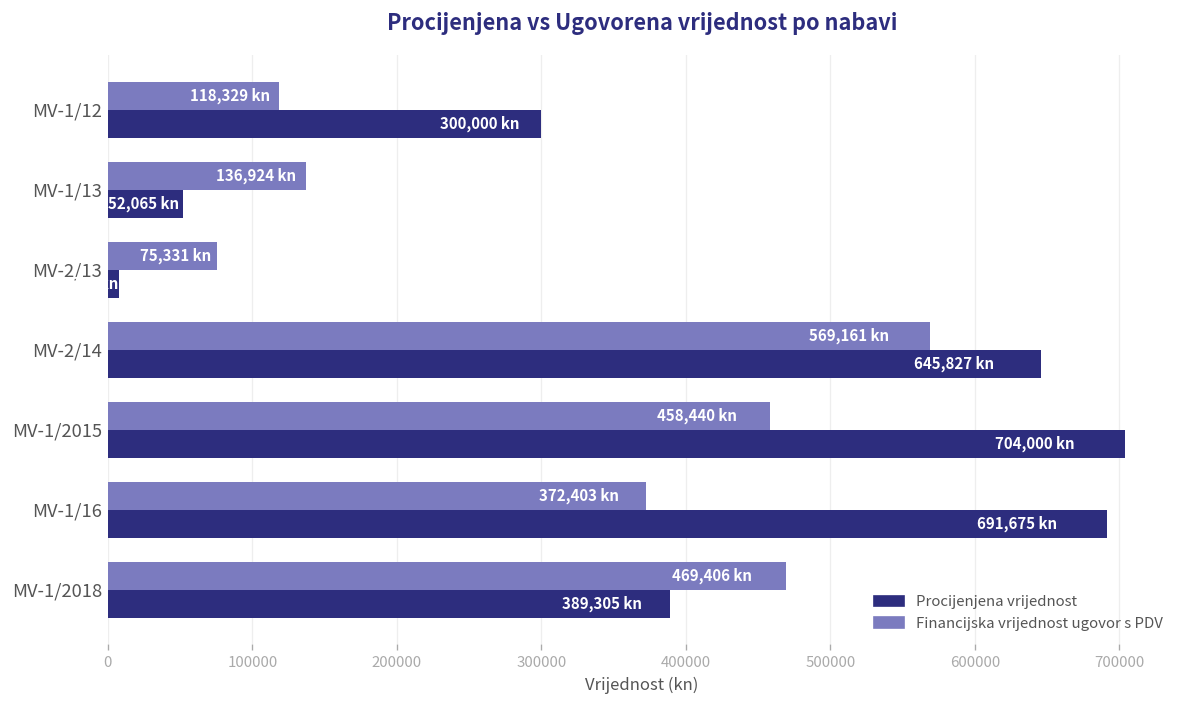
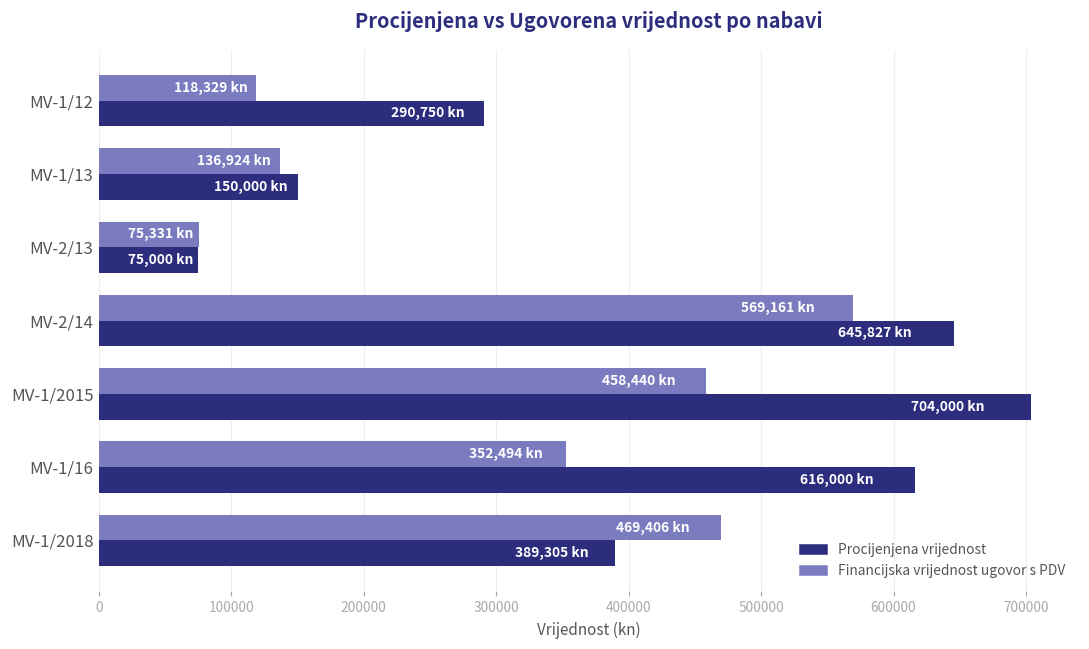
Procijenjena vrijednost, MV-1/12: 300,000 -> 290,750
Procijenjena vrijednost, MV-1/13: 52,065 -> 150,000
Procijenjena vrijednost, MV-2/13: 8000 -> 75000
Financijska vrijednost ugovor s PDV, MV-1/16: 372,403 -> 352,494
Procijenjena vrijednost, MV-1/16: 691,675 -> 616,000
